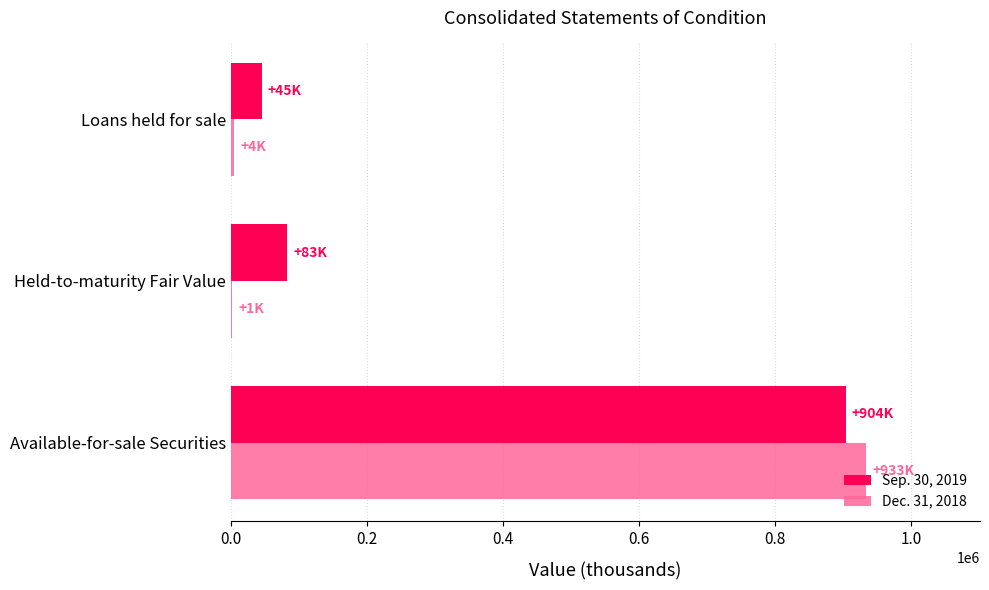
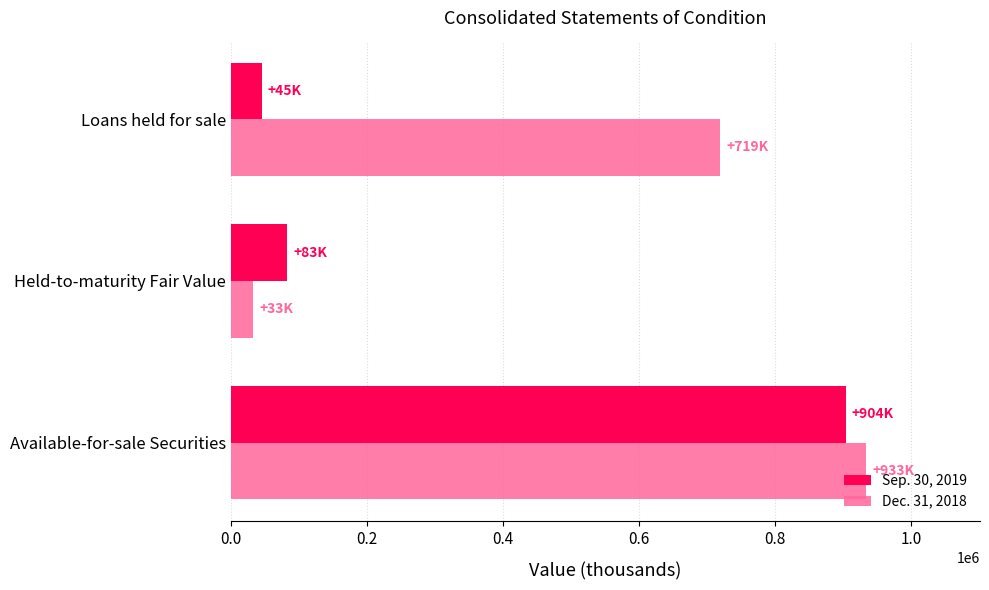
Dec. 31, 2018, Loans held for sale: +4K -> +719K
Dec. 31, 2018, Held-to-maturity Fair Value: +1K -> +33K
